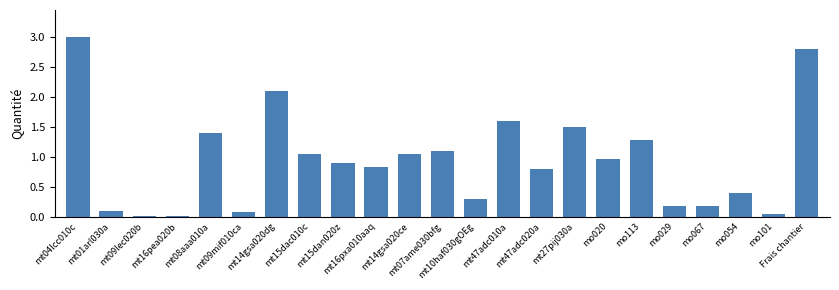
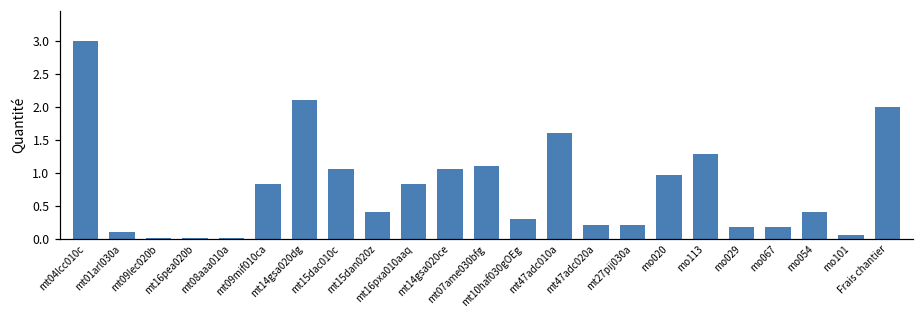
mt08aaa010a: 1.4 -> 0.0
mt09mif010ca: 0.1 -> 0.8
mt15dan020z: 0.9 -> 0.4
mt47adc020a: 0.8 -> 0.2
mt27pij030a: 1.5 -> 0.2
Frais chantier: 2.8 -> 2.0
